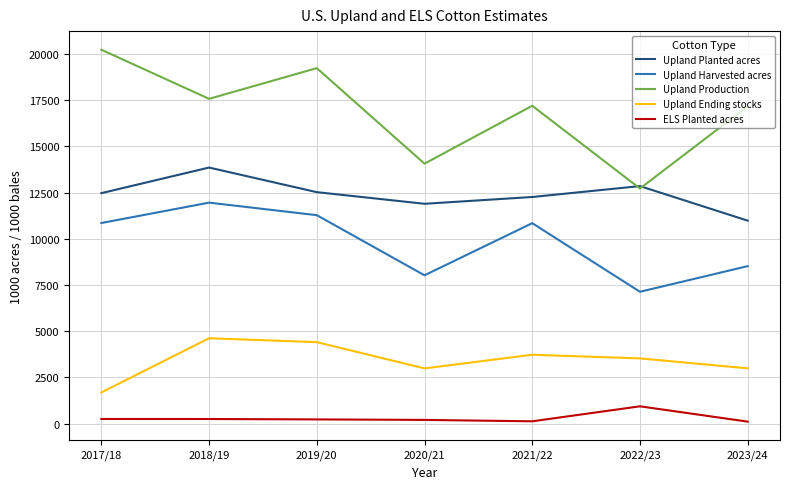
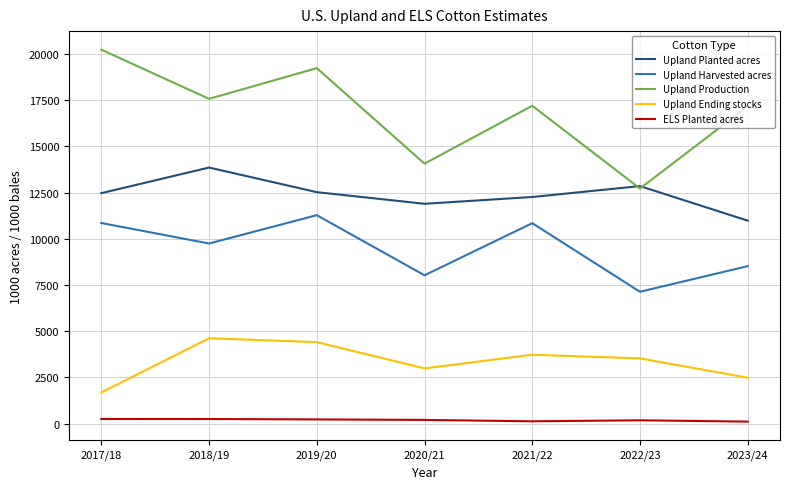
Upland Harvested acres, 2018/19: 12000 -> 9700
ELS Planted acres, 2022/23: 900 -> 200
Upland Ending stocks, 2023/24: 3000 -> 2500
